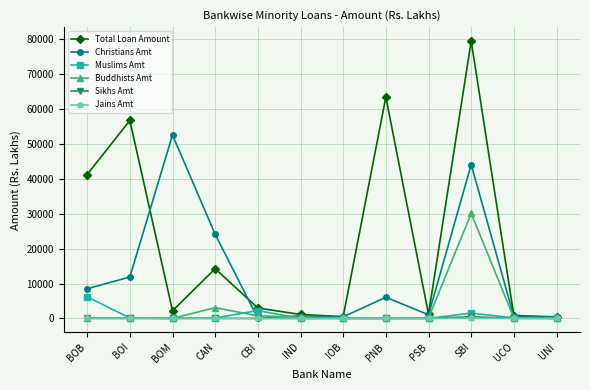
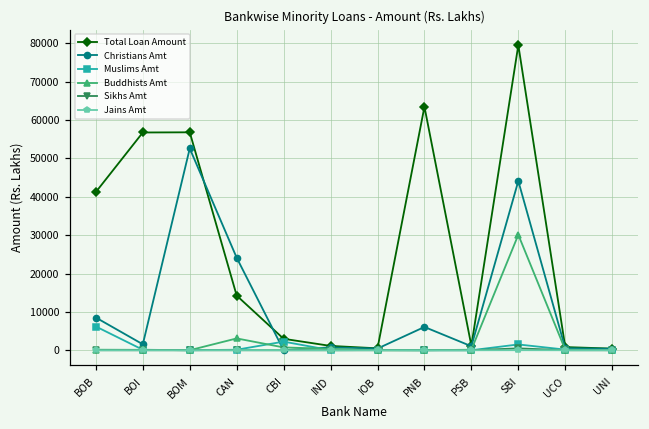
Christians Amt, BOI: 12000 -> 2000
Total Loan Amount, BOM: 2000 -> 57000
